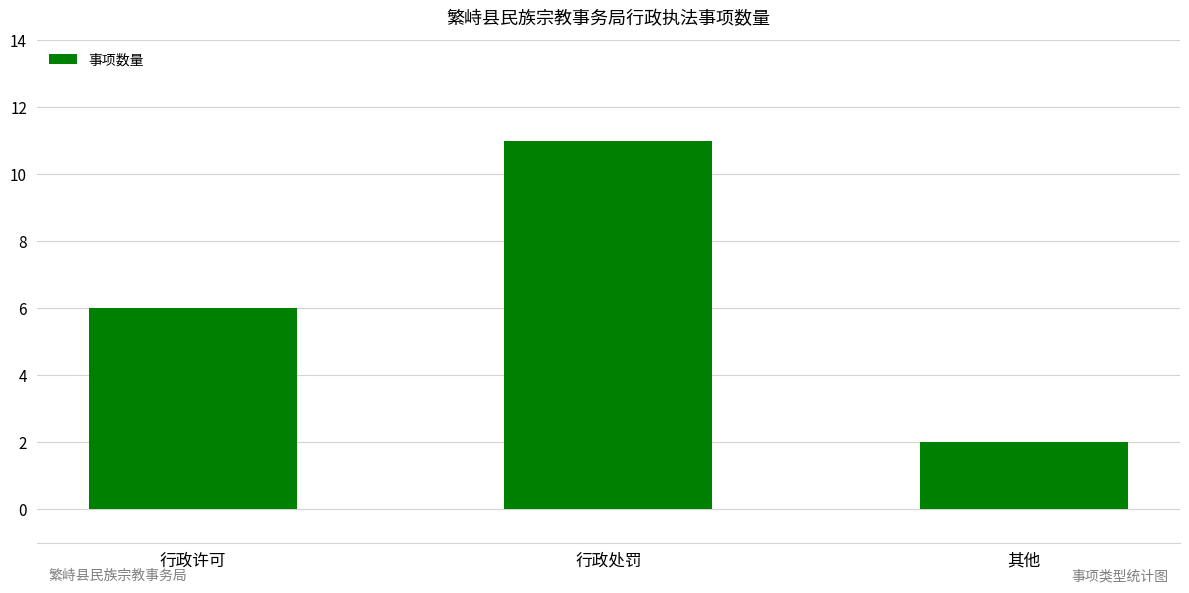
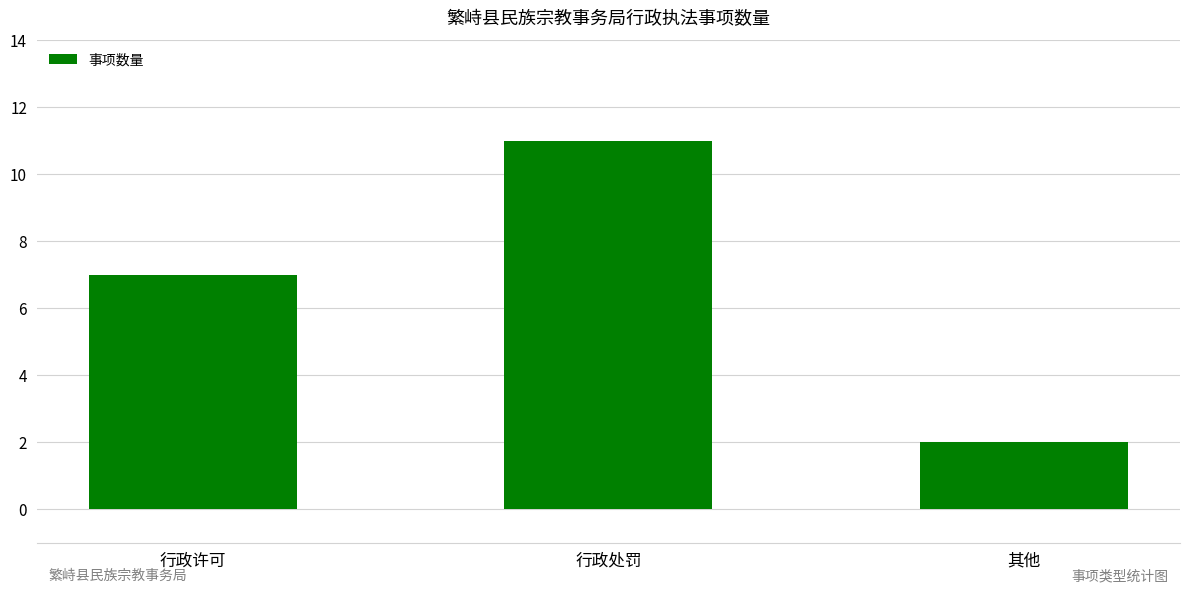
行政许可: 6 -> 7
